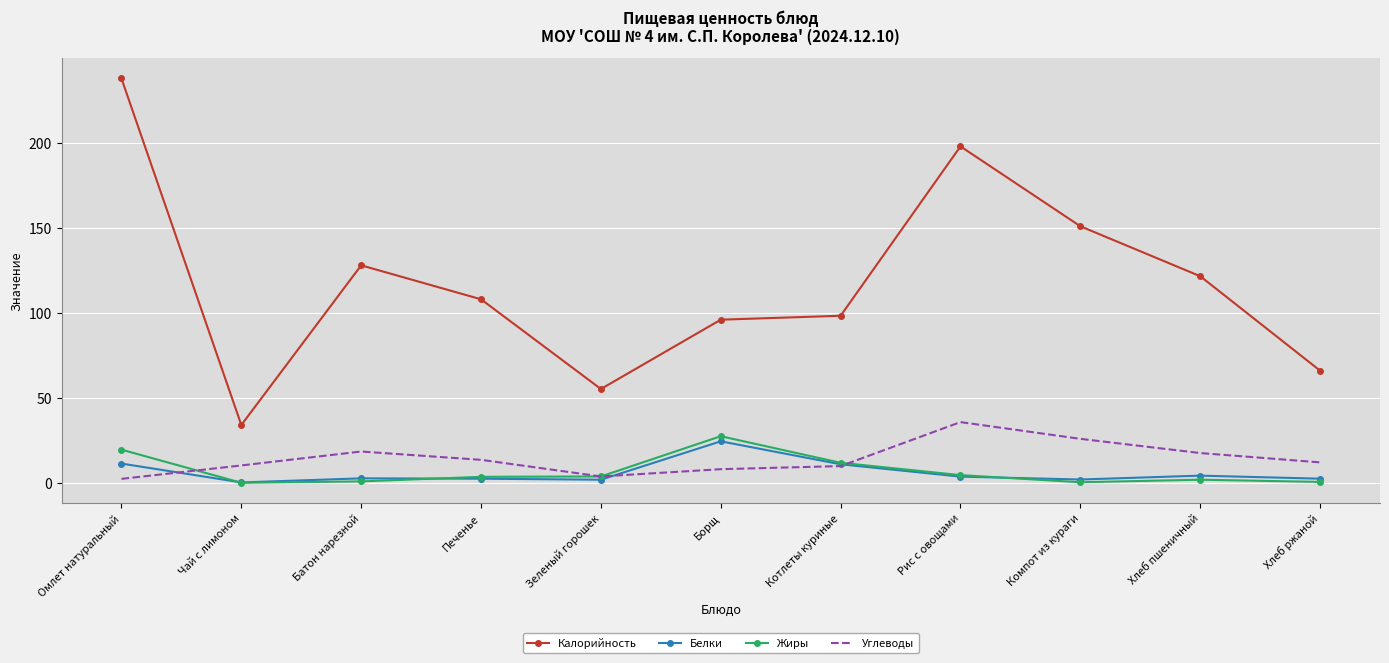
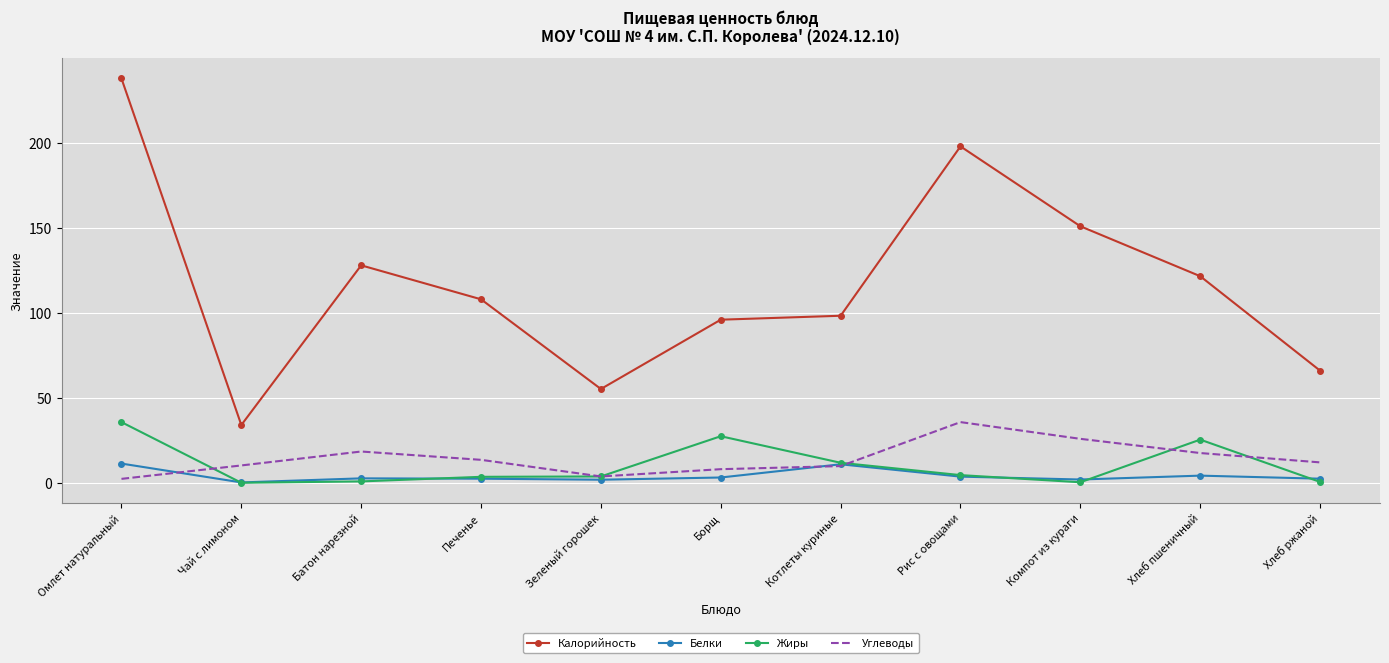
Жиры, Омлет натуральный: 20 -> 36
Белки, Борщ: 24 -> 3
Жиры, Хлеб пшеничный: 2 -> 25
